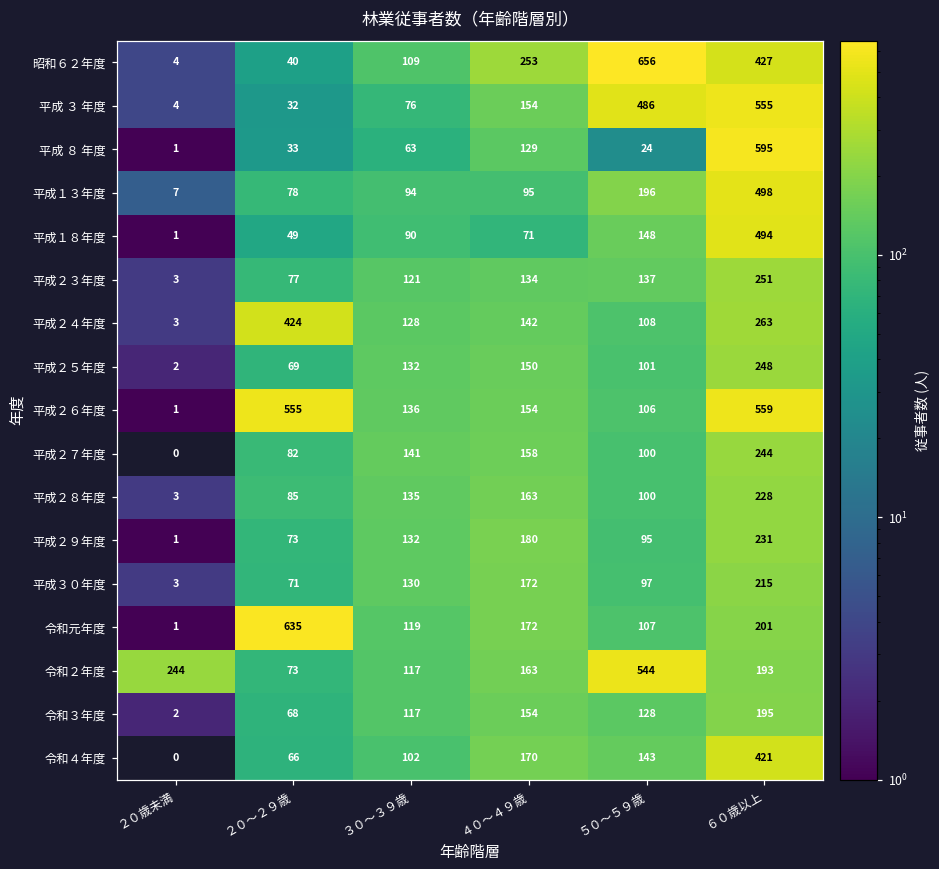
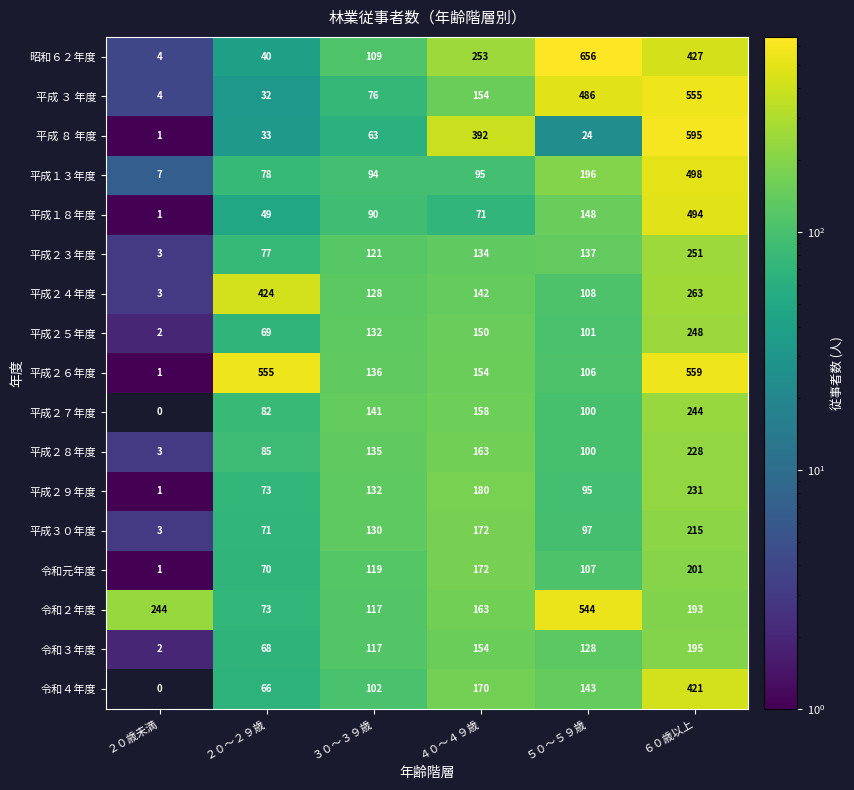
平成 ８ 年度, ４０～４９歳: 129 -> 392
令和元年度, ２０～２９歳: 635 -> 70
